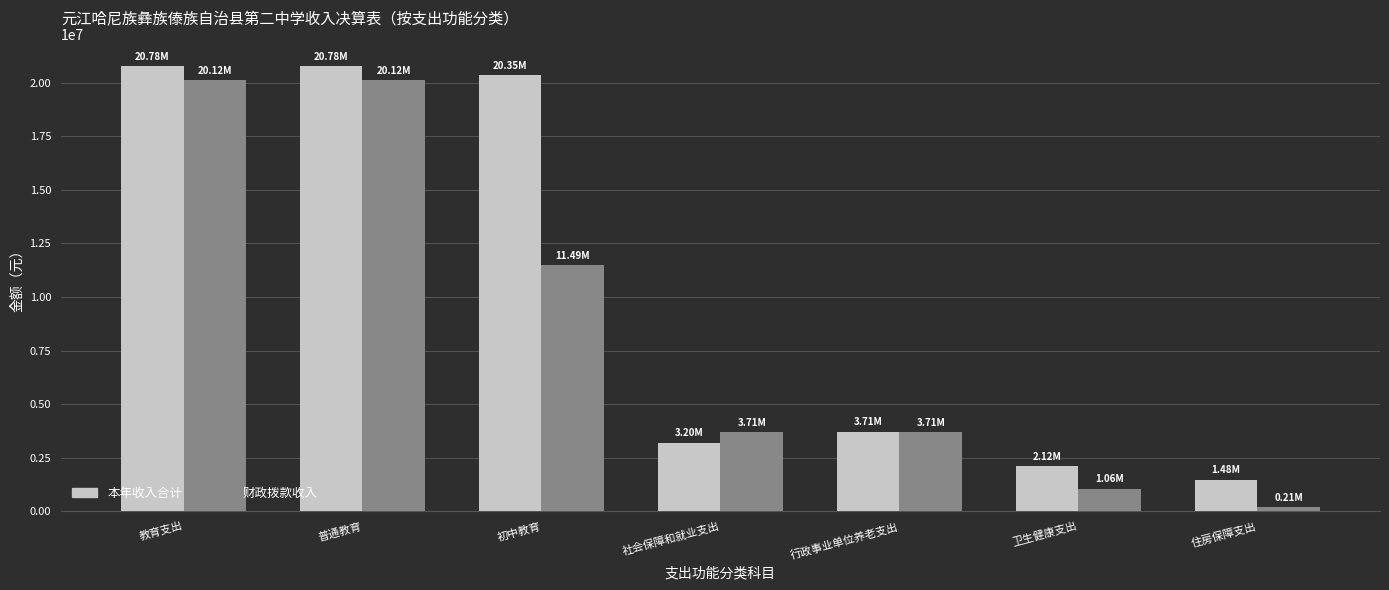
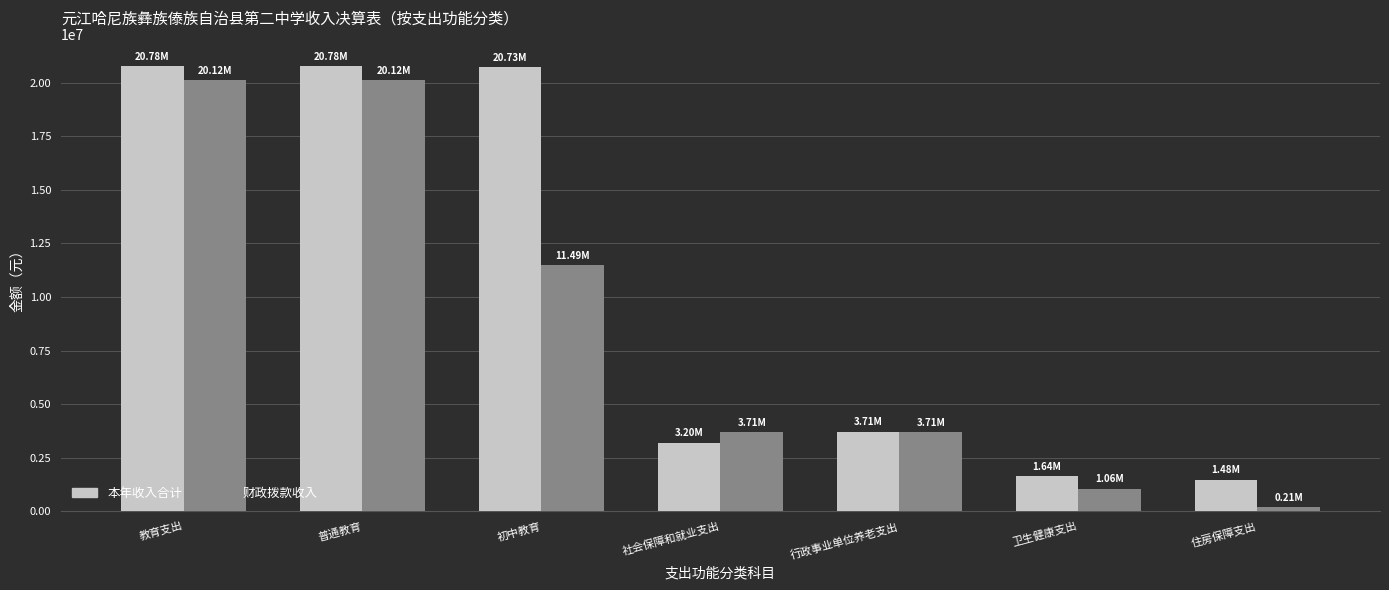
本年收入合计, 初中教育: 20.35M -> 20.73M
本年收入合计, 卫生健康支出: 2.12M -> 1.64M
